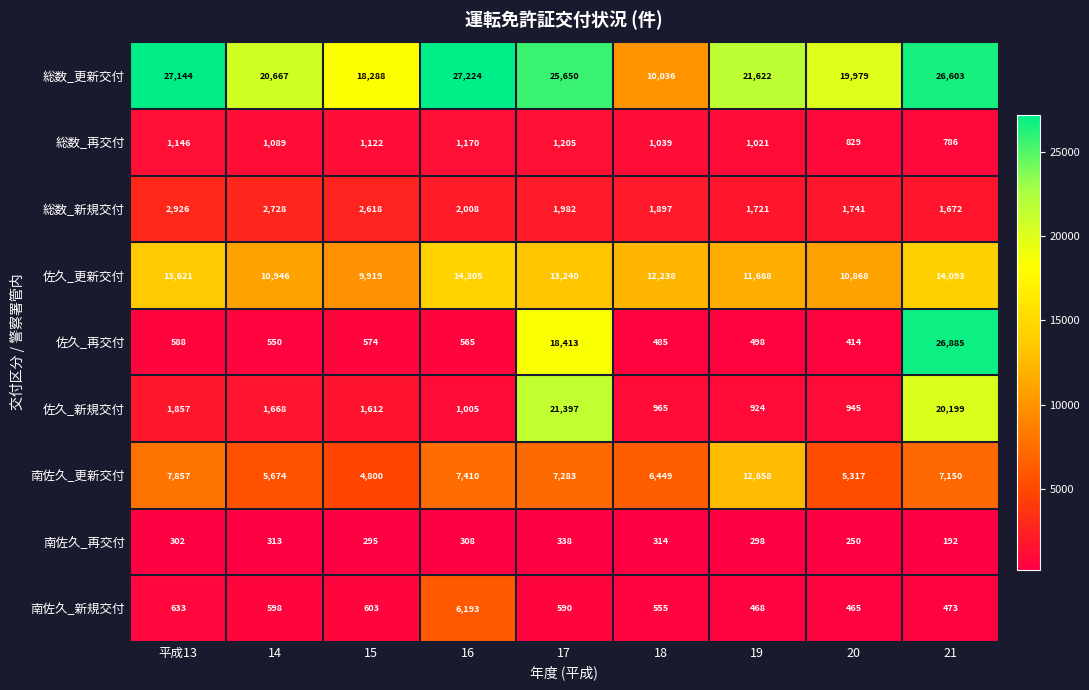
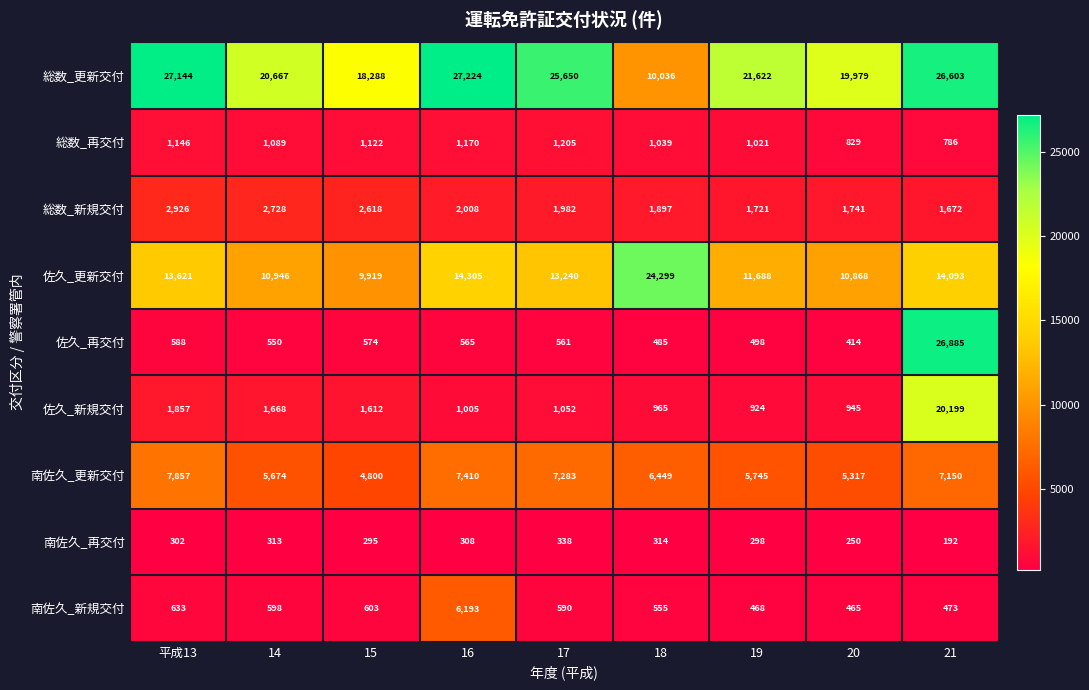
佐久_更新交付, 18: 12,238 -> 24,299
佐久_再交付, 17: 18,413 -> 561
佐久_新規交付, 17: 21,397 -> 1,052
南佐久_更新交付, 19: 12,658 -> 5,745
